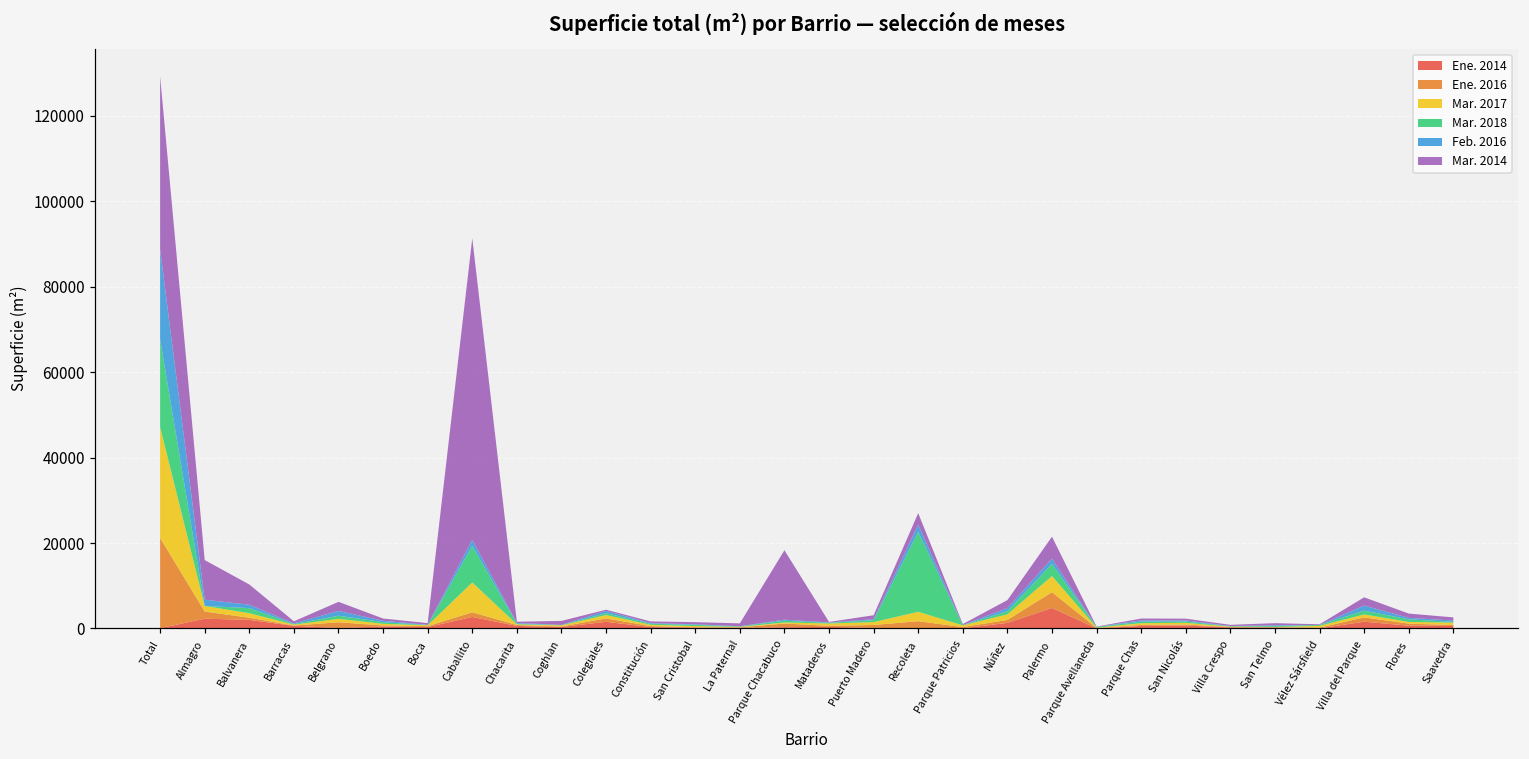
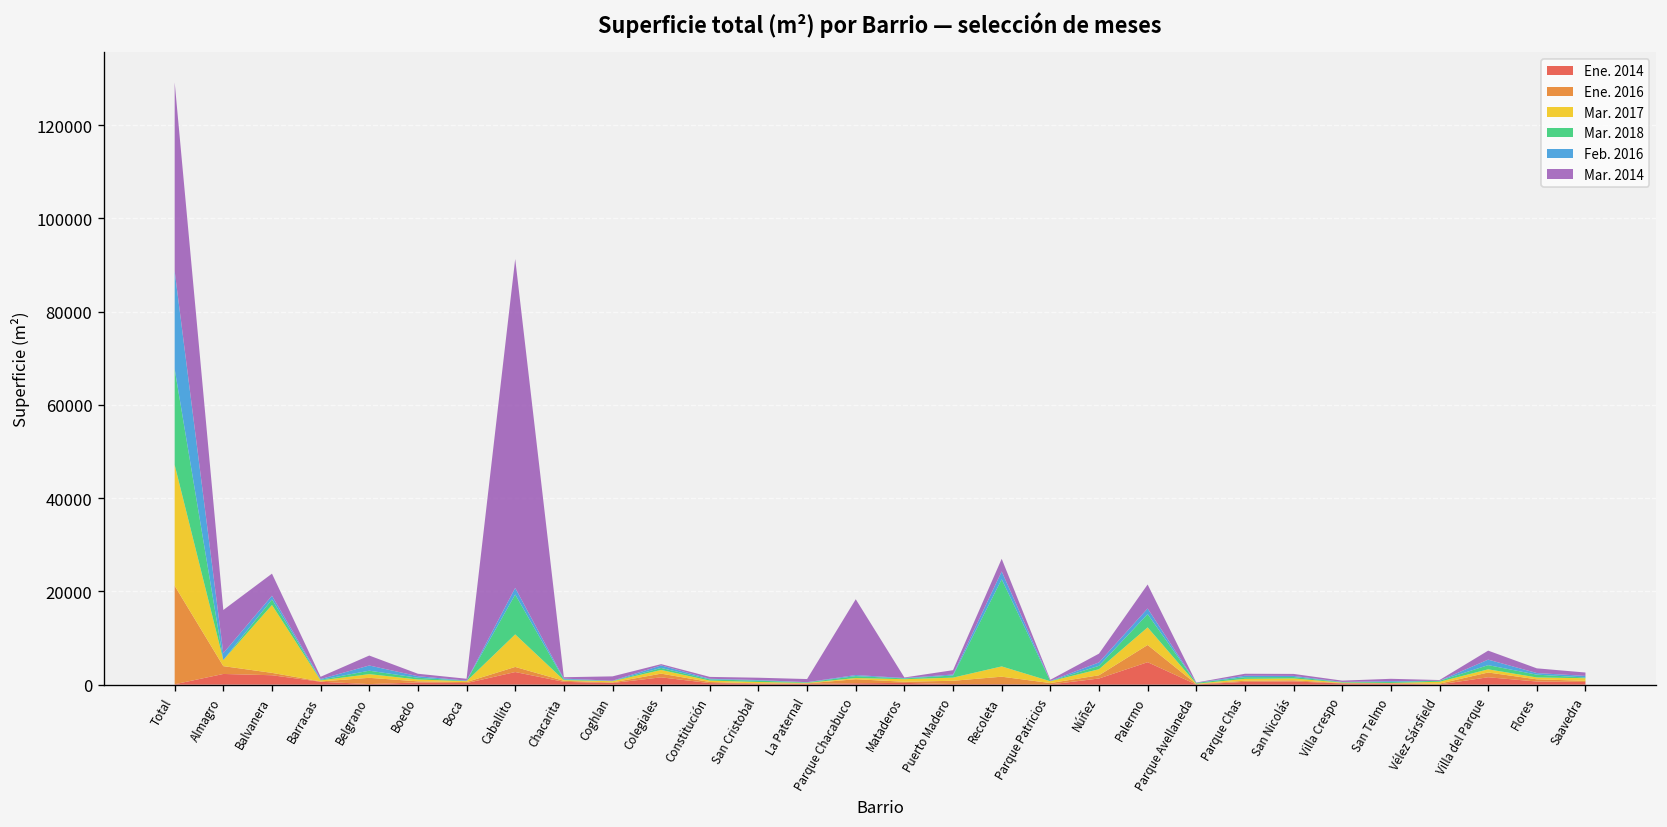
Mar. 2017, Balvanera: 1000 -> 15000
